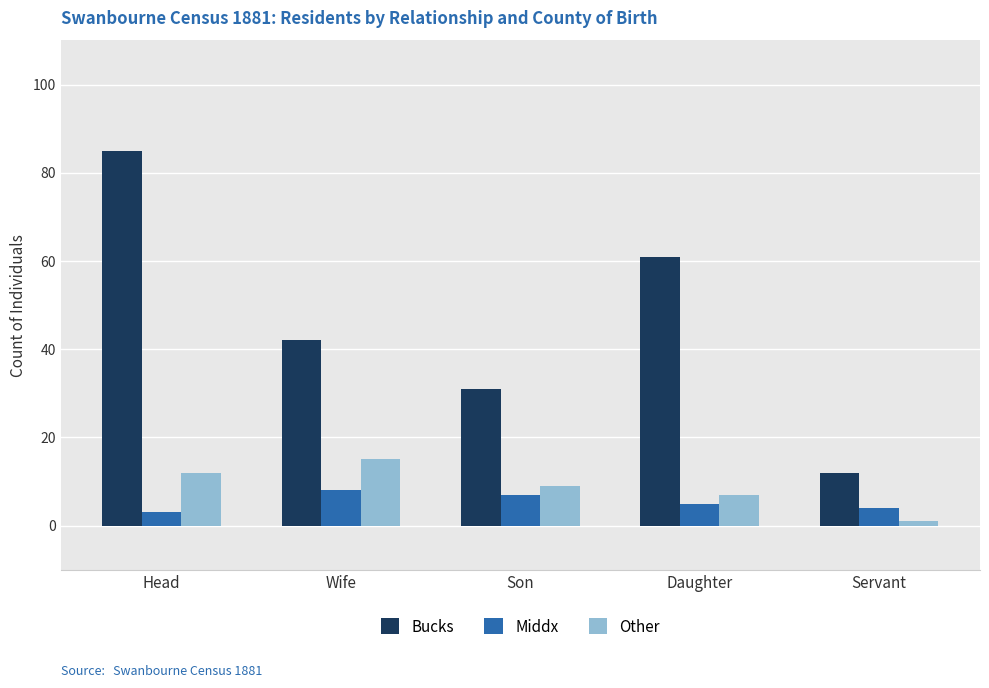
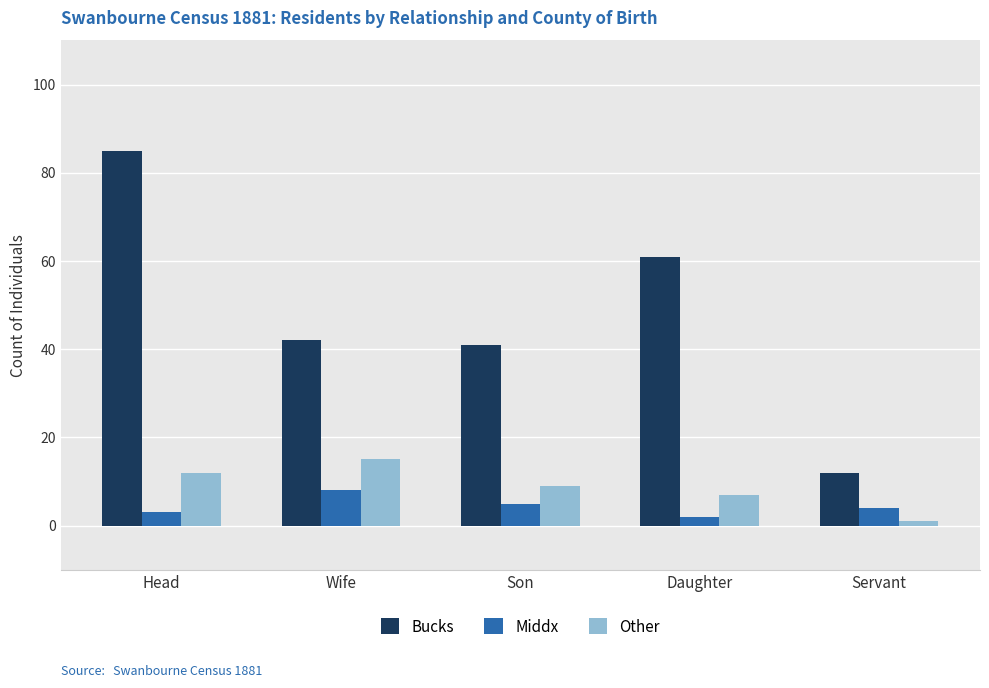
Bucks, Son: 31 -> 41
Middx, Son: 7 -> 5
Middx, Daughter: 5 -> 2
